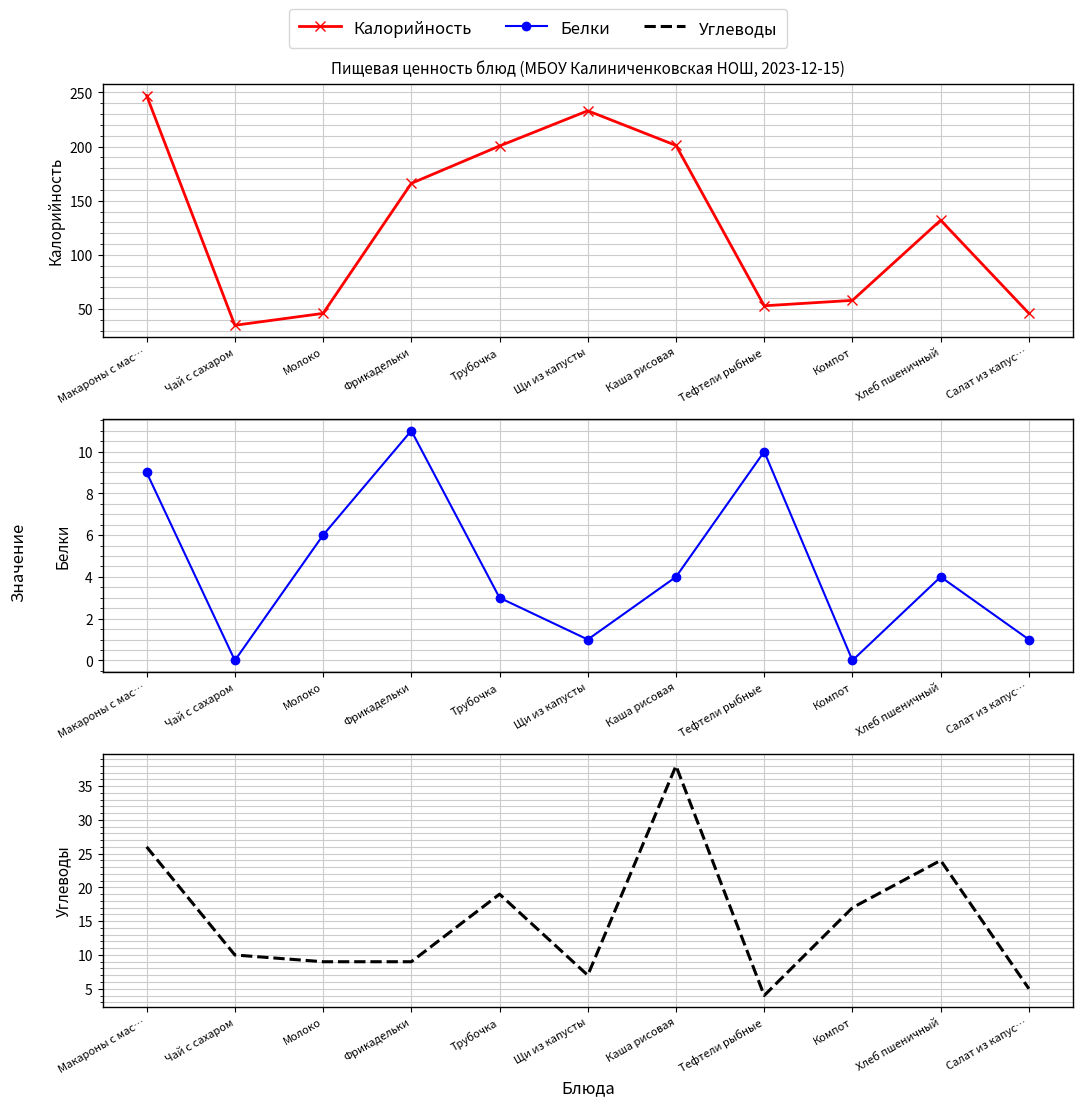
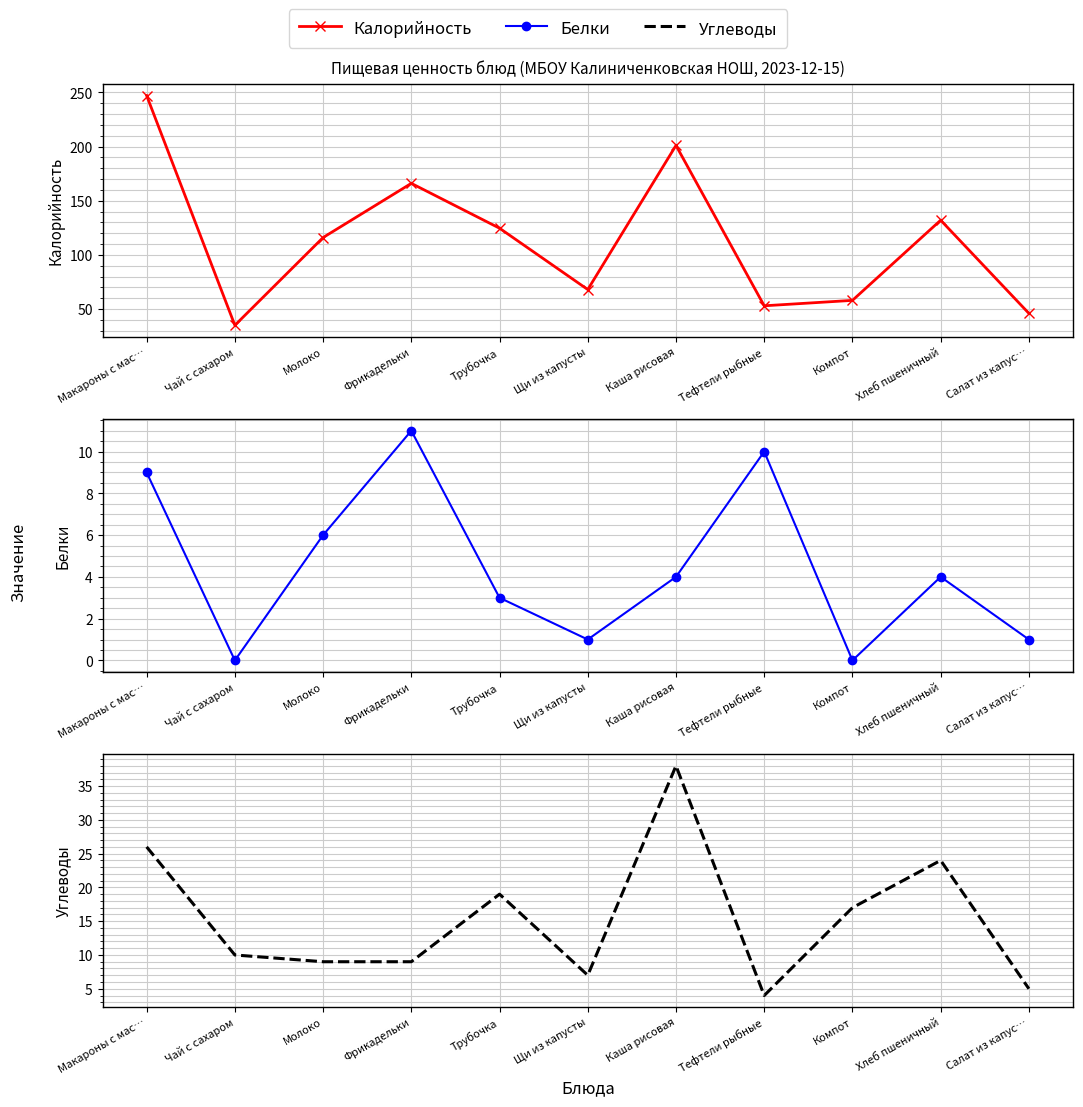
Пищевая ценность блюд (МБОУ Калиниченковская НОШ, 2023-12-15), Молоко: 46 -> 116
Пищевая ценность блюд (МБОУ Калиниченковская НОШ, 2023-12-15), Трубочка: 201 -> 125
Пищевая ценность блюд (МБОУ Калиниченковская НОШ, 2023-12-15), Щи из капусты: 233 -> 68
